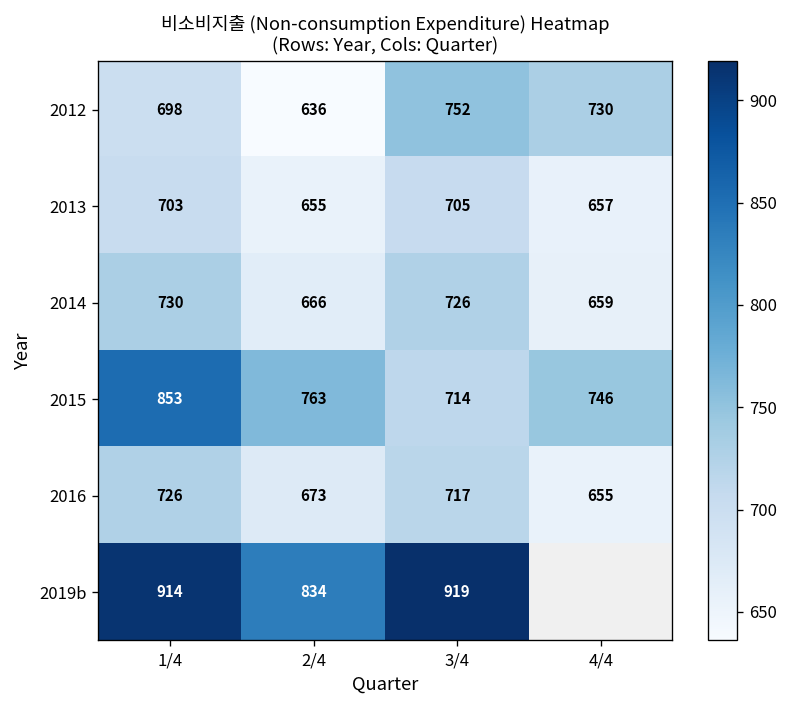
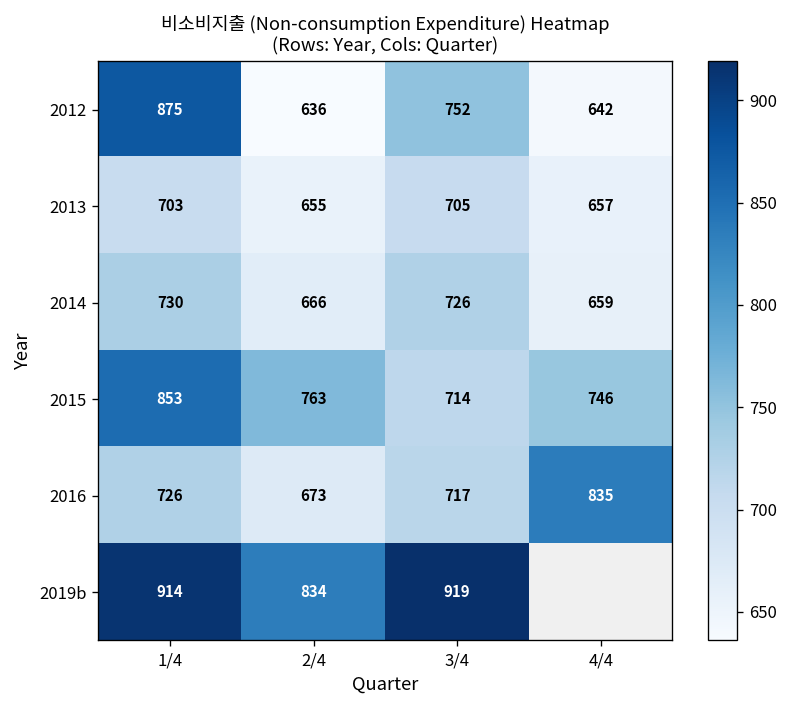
2012, 1/4: 698 -> 875
2012, 4/4: 730 -> 642
2016, 4/4: 655 -> 835
